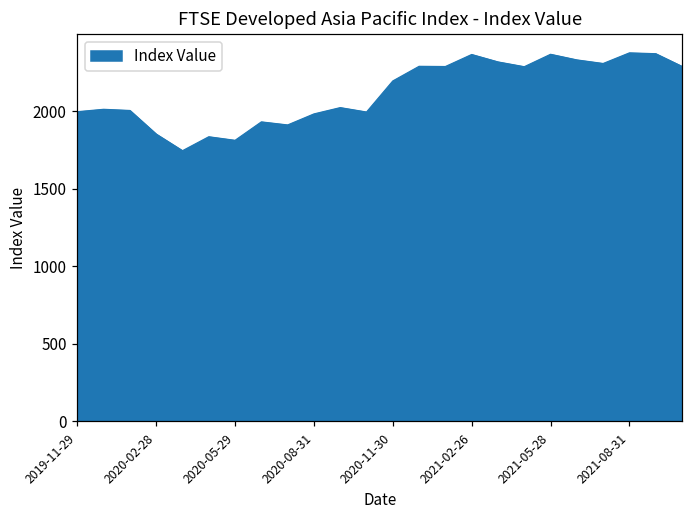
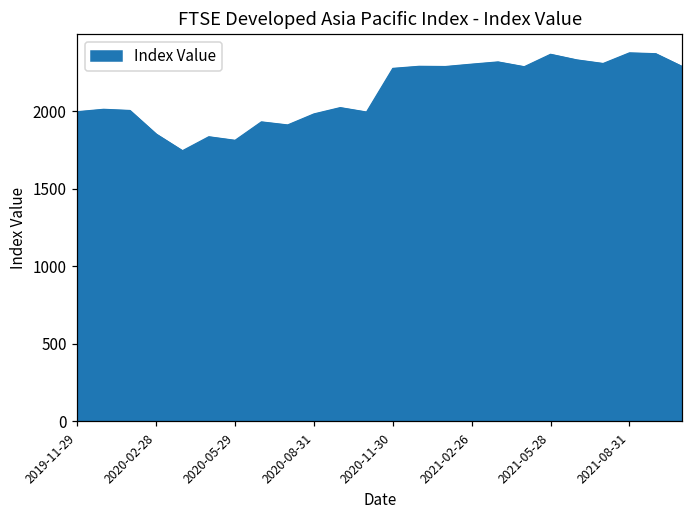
2020-11-30: 2200 -> 2280
2021-02-26: 2370 -> 2300
